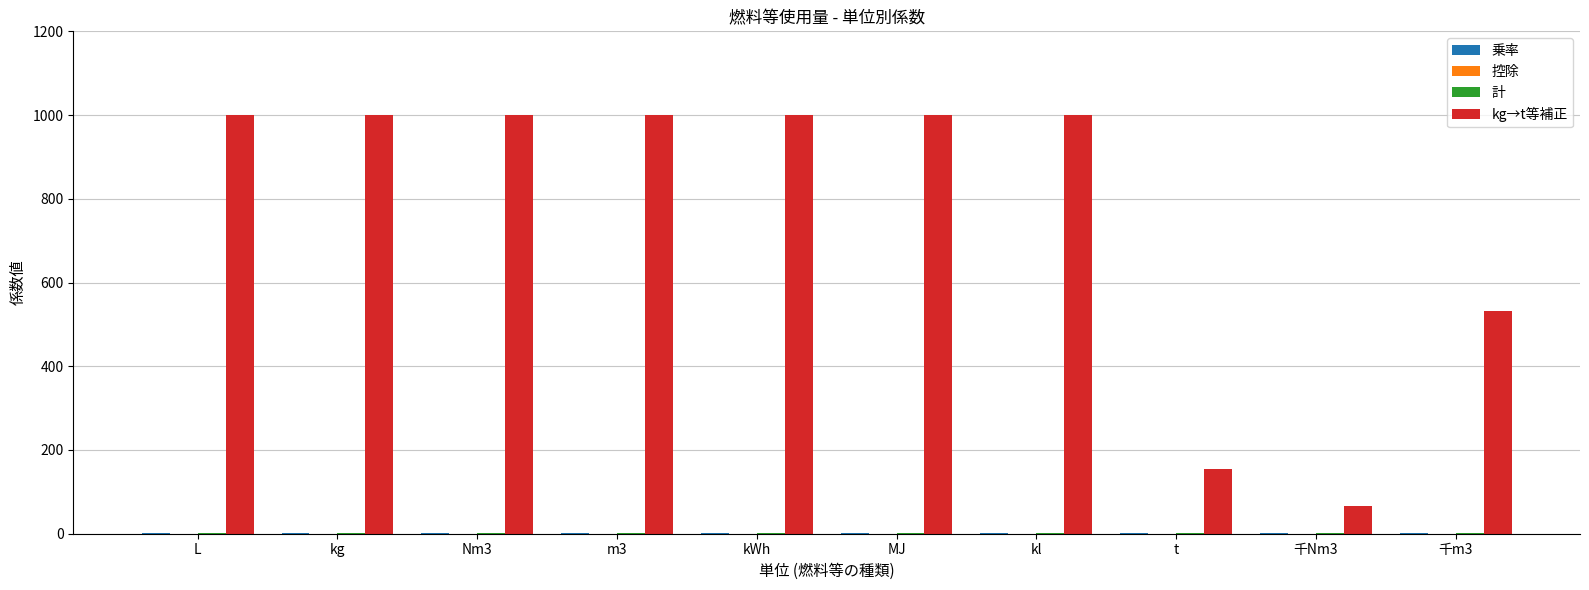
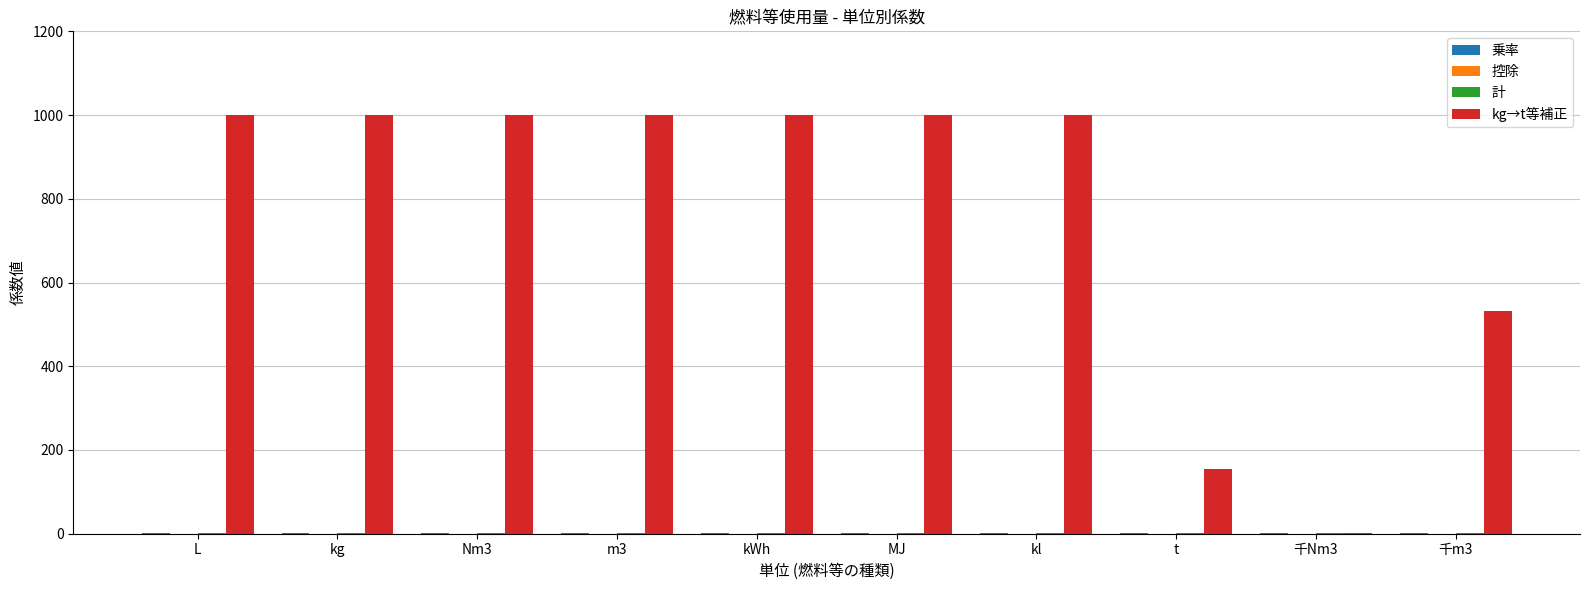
kg→t等補正, 千Nm3: 70 -> 0
